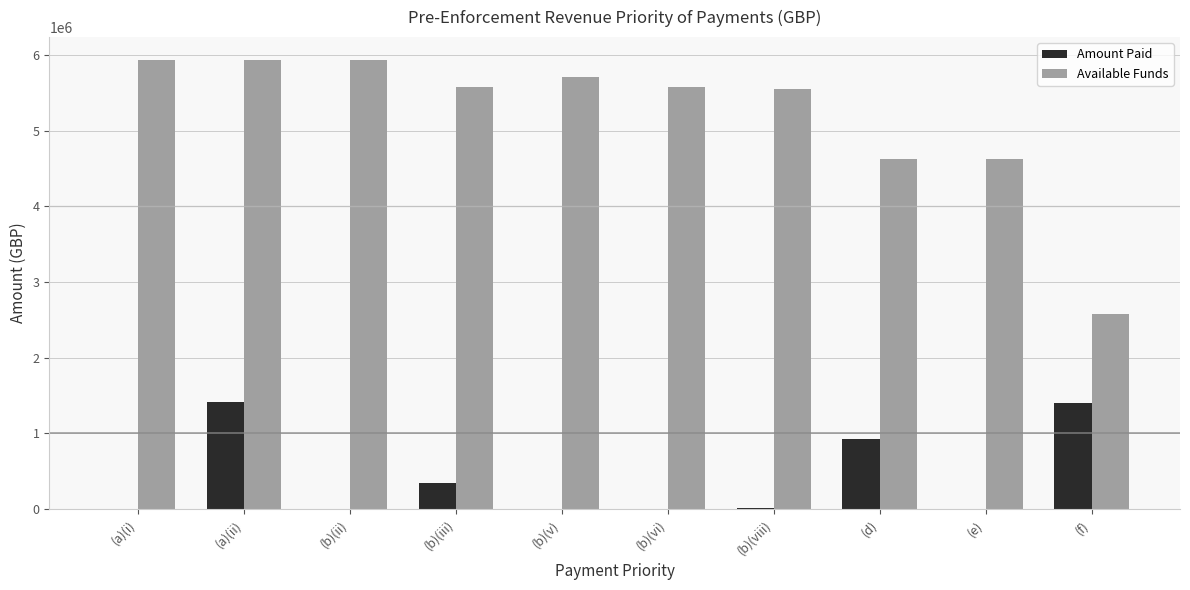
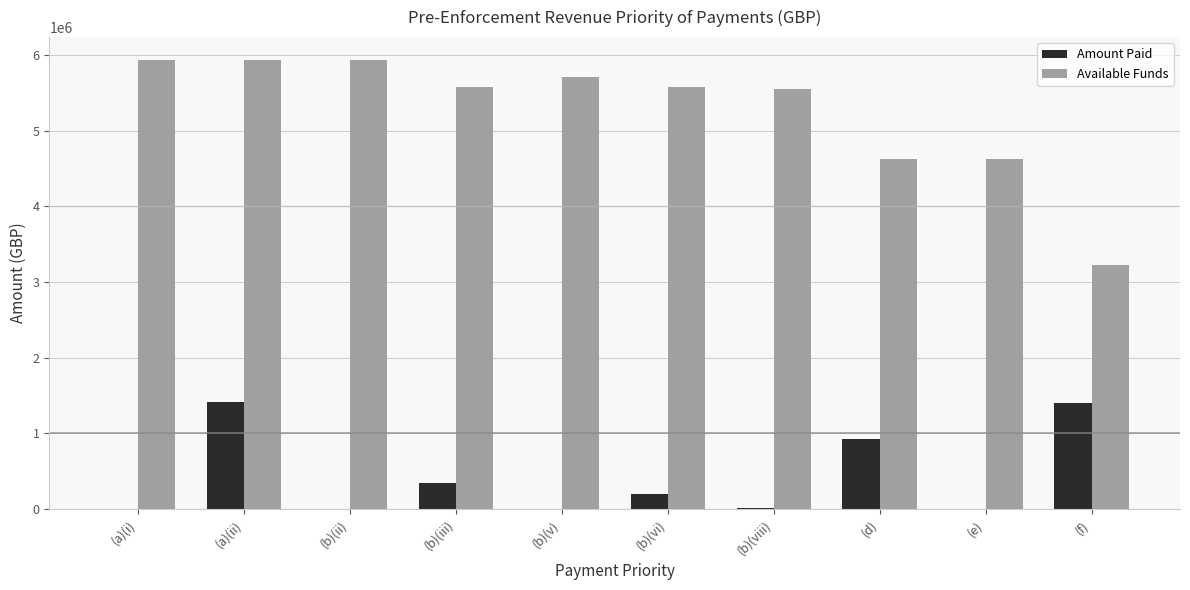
Amount Paid, (b)(vi): 0 -> 200000
Available Funds, (f): 2600000 -> 3200000
